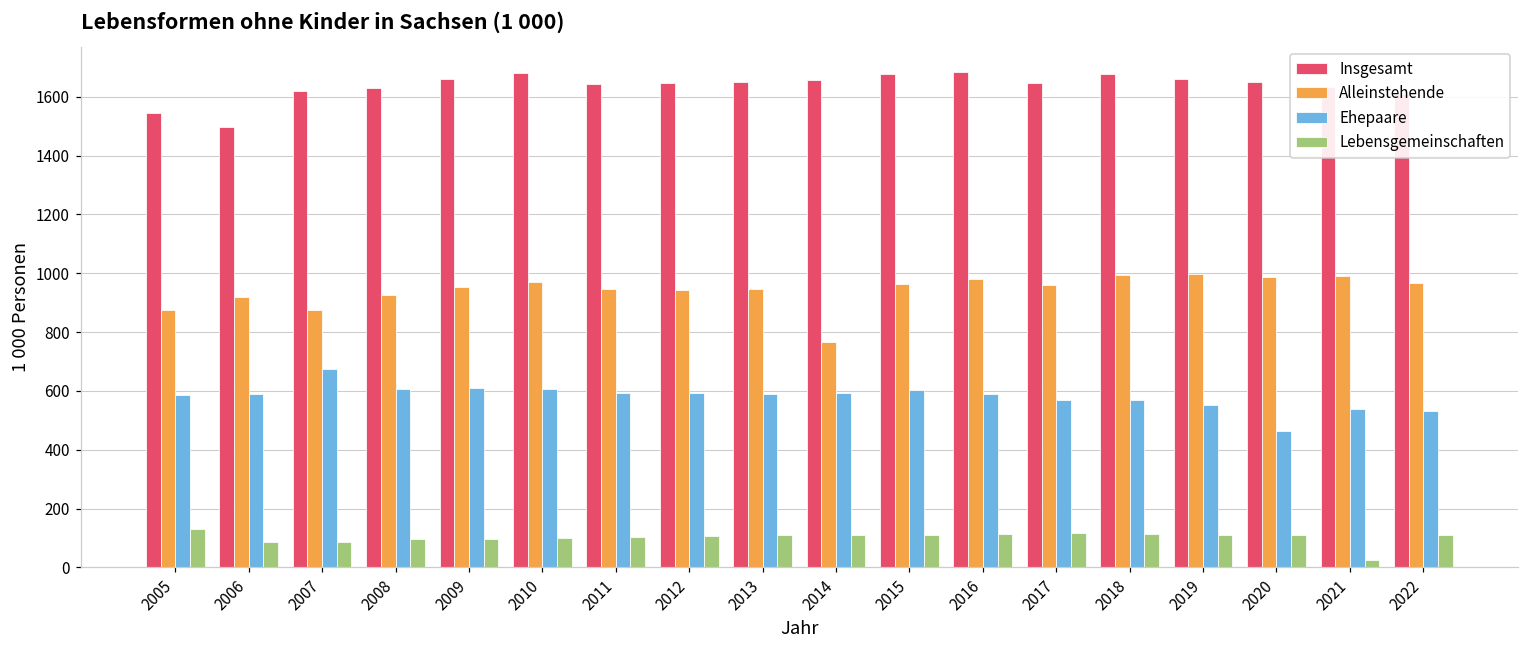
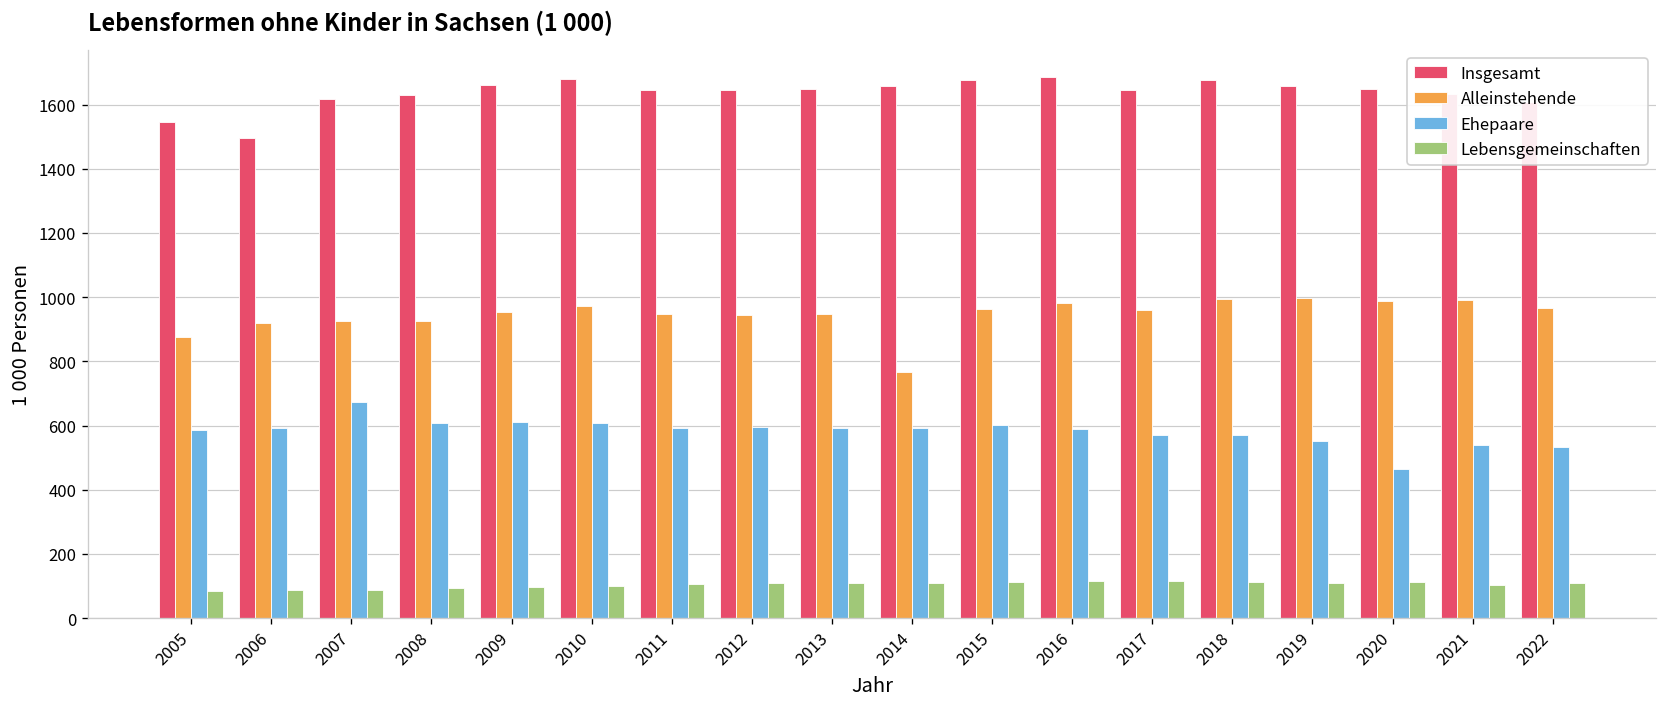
Lebensgemeinschaften, 2005: 130 -> 80
Alleinstehende, 2007: 870 -> 930
Lebensgemeinschaften, 2021: 30 -> 100
